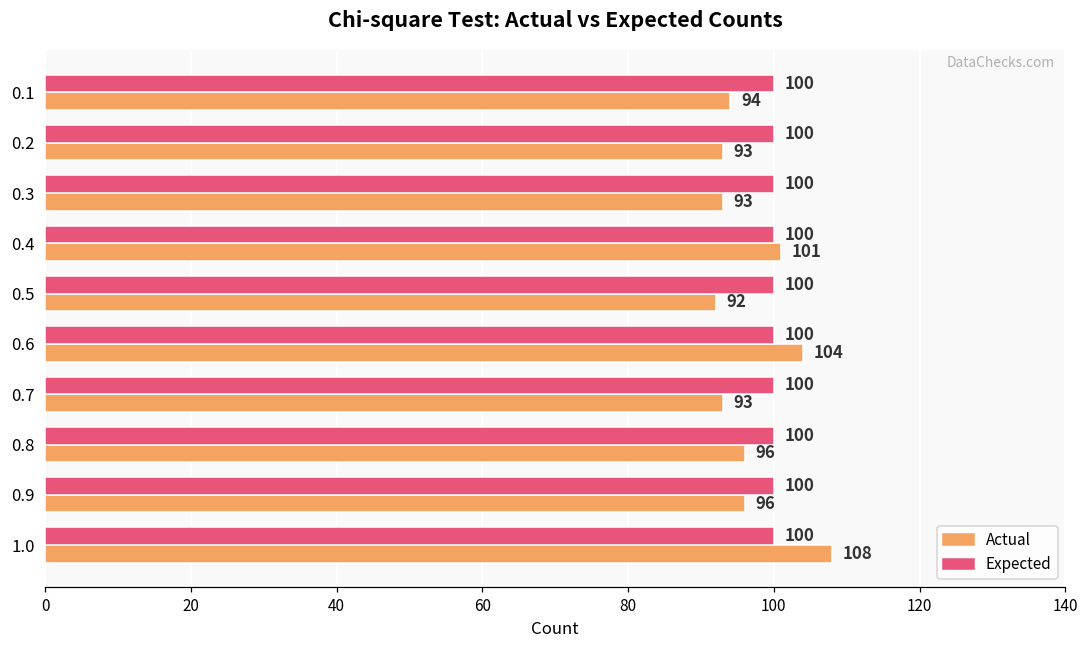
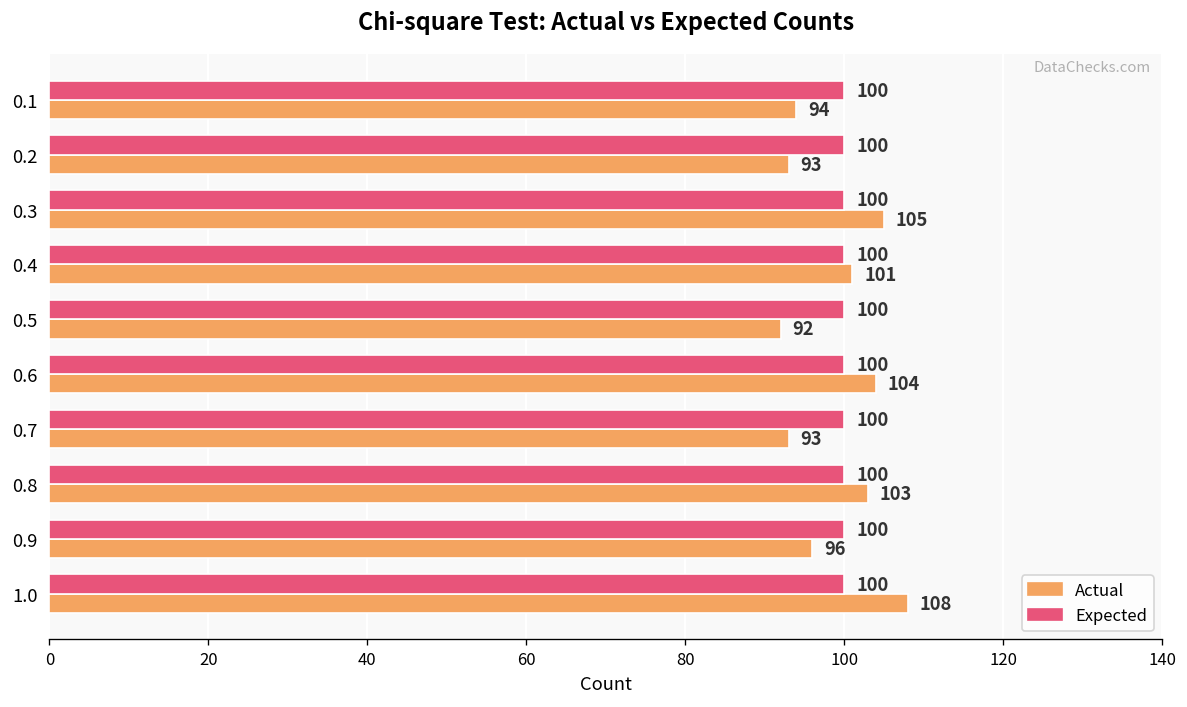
Actual, 0.3: 93 -> 105
Actual, 0.8: 96 -> 103
